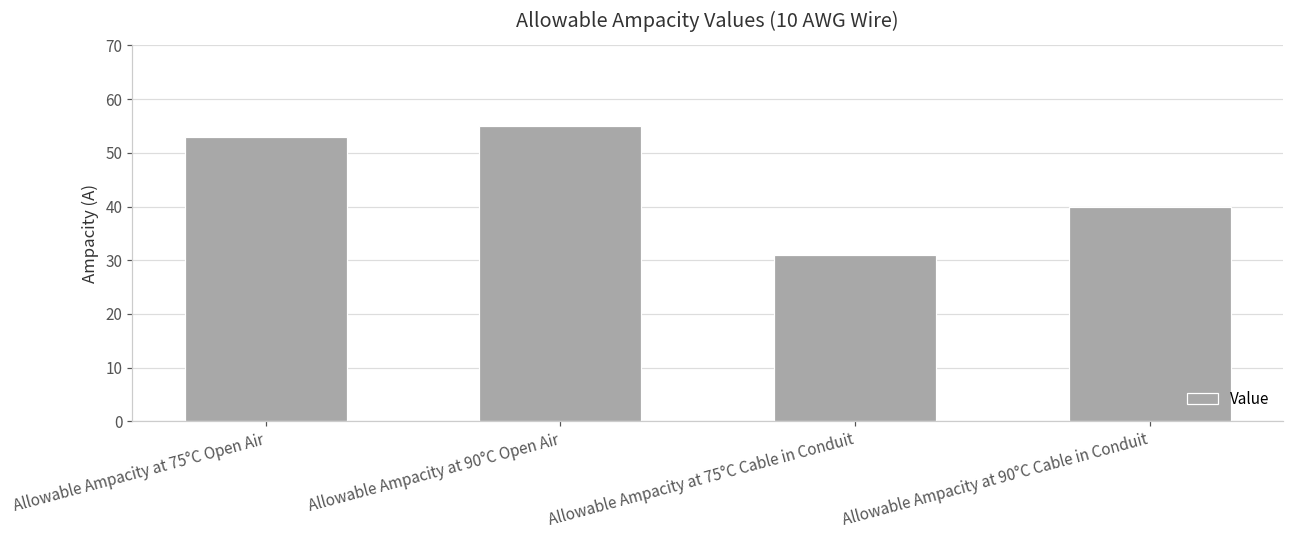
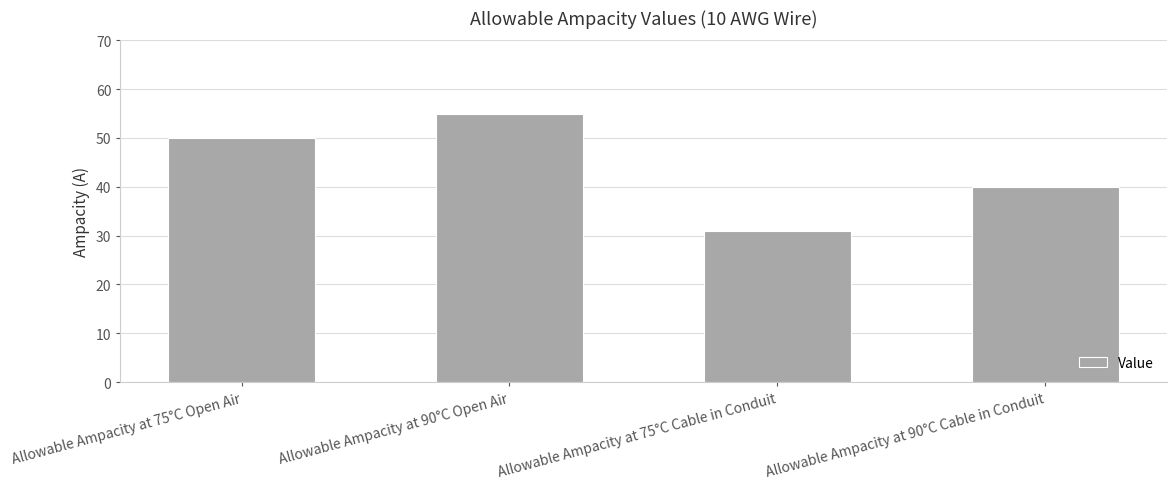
Allowable Ampacity at 75°C Open Air: 53 -> 50
